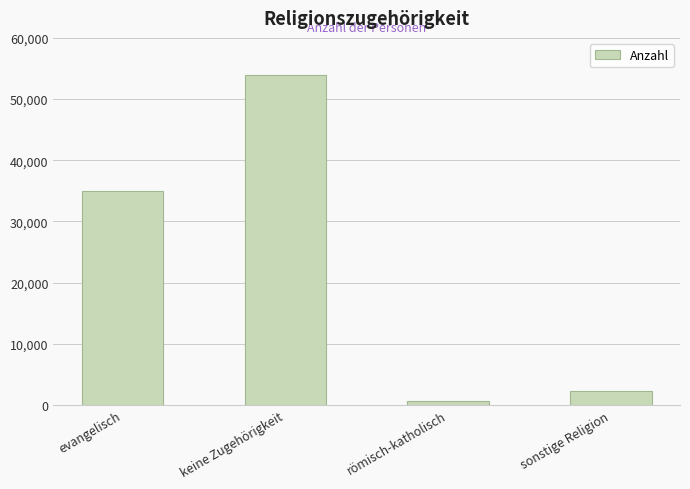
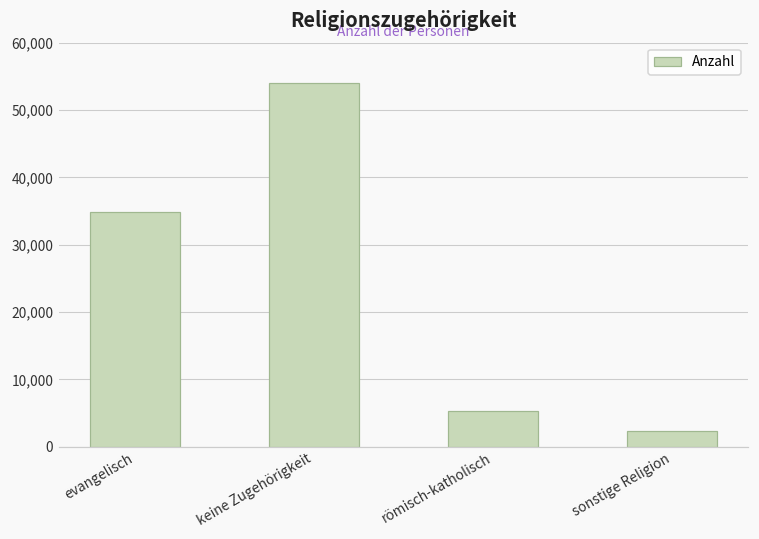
römisch-katholisch: 1,000 -> 5,000
